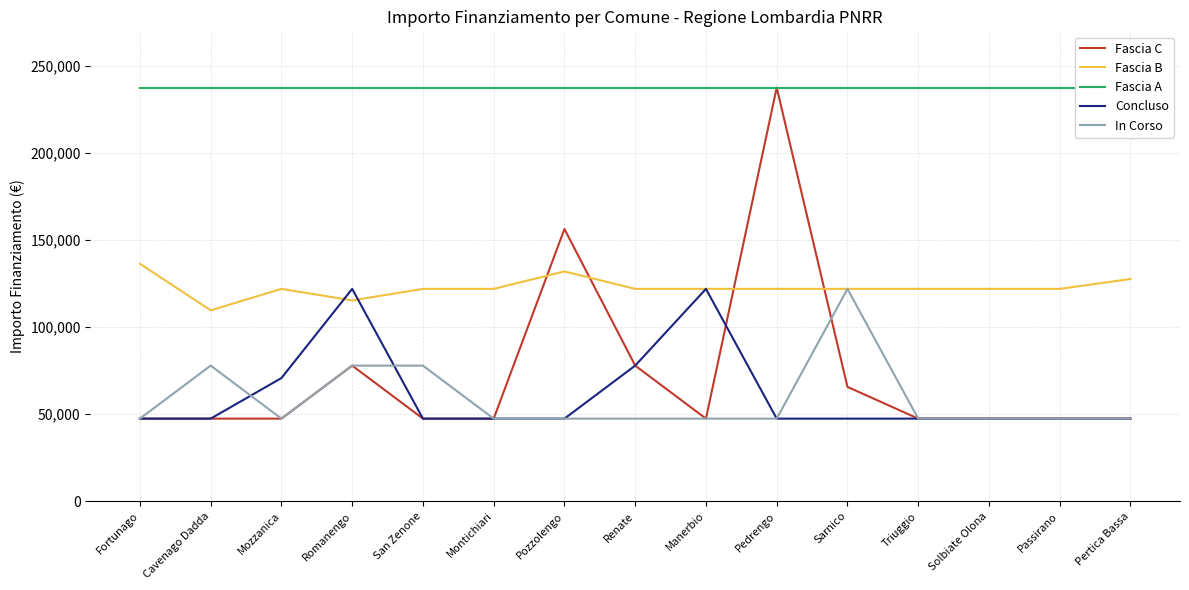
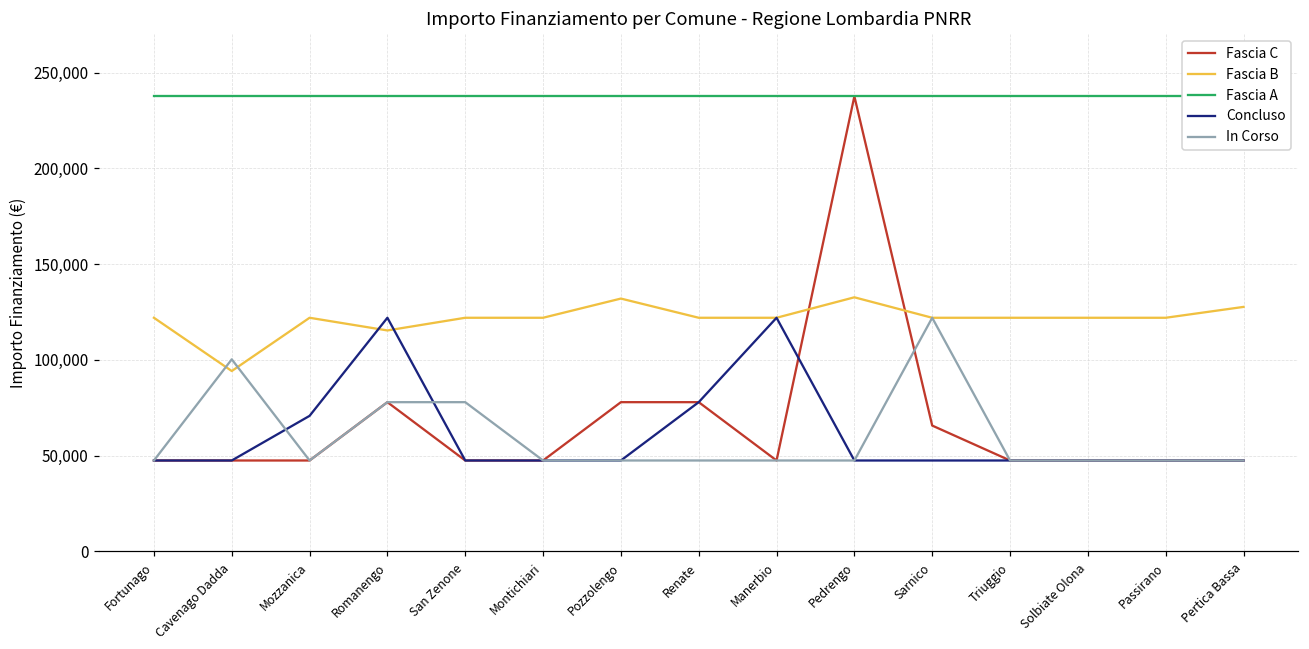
Fascia B, Fortunago: 136,000 -> 122,000
Fascia B, Cavenago Dadda: 110,000 -> 94,000
In Corso, Cavenago Dadda: 78,000 -> 100,000
Fascia C, Pozzolengo: 156,000 -> 78,000
Fascia B, Pedrengo: 122,000 -> 133,000
